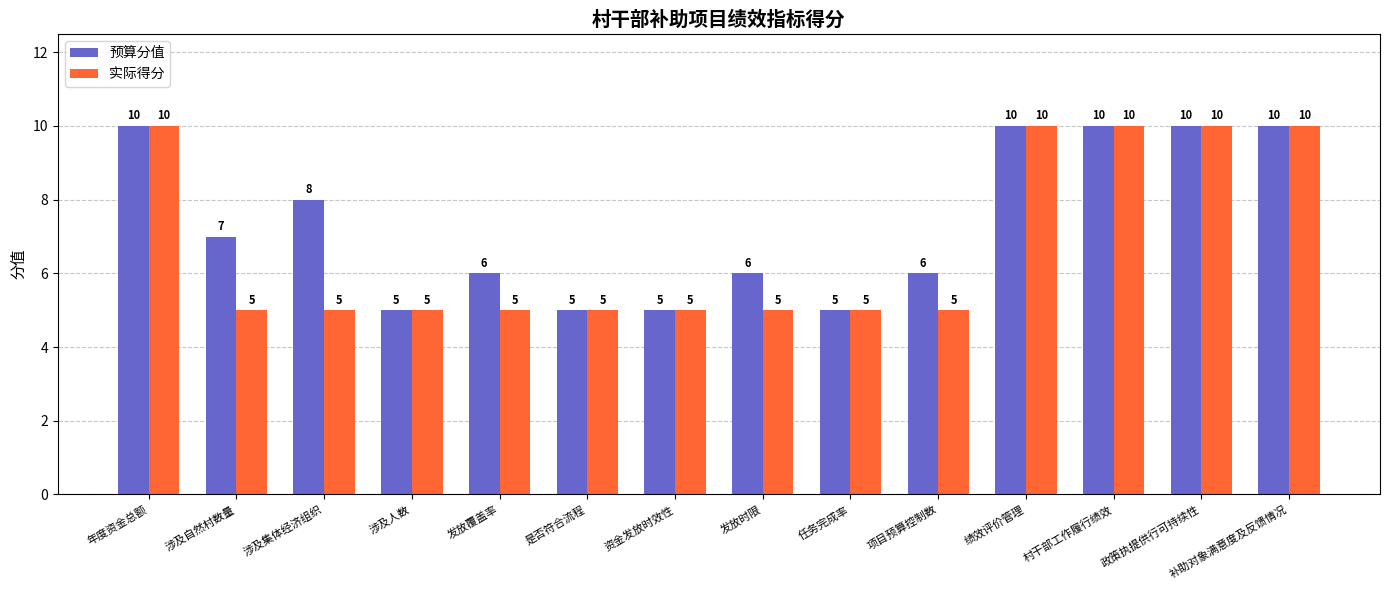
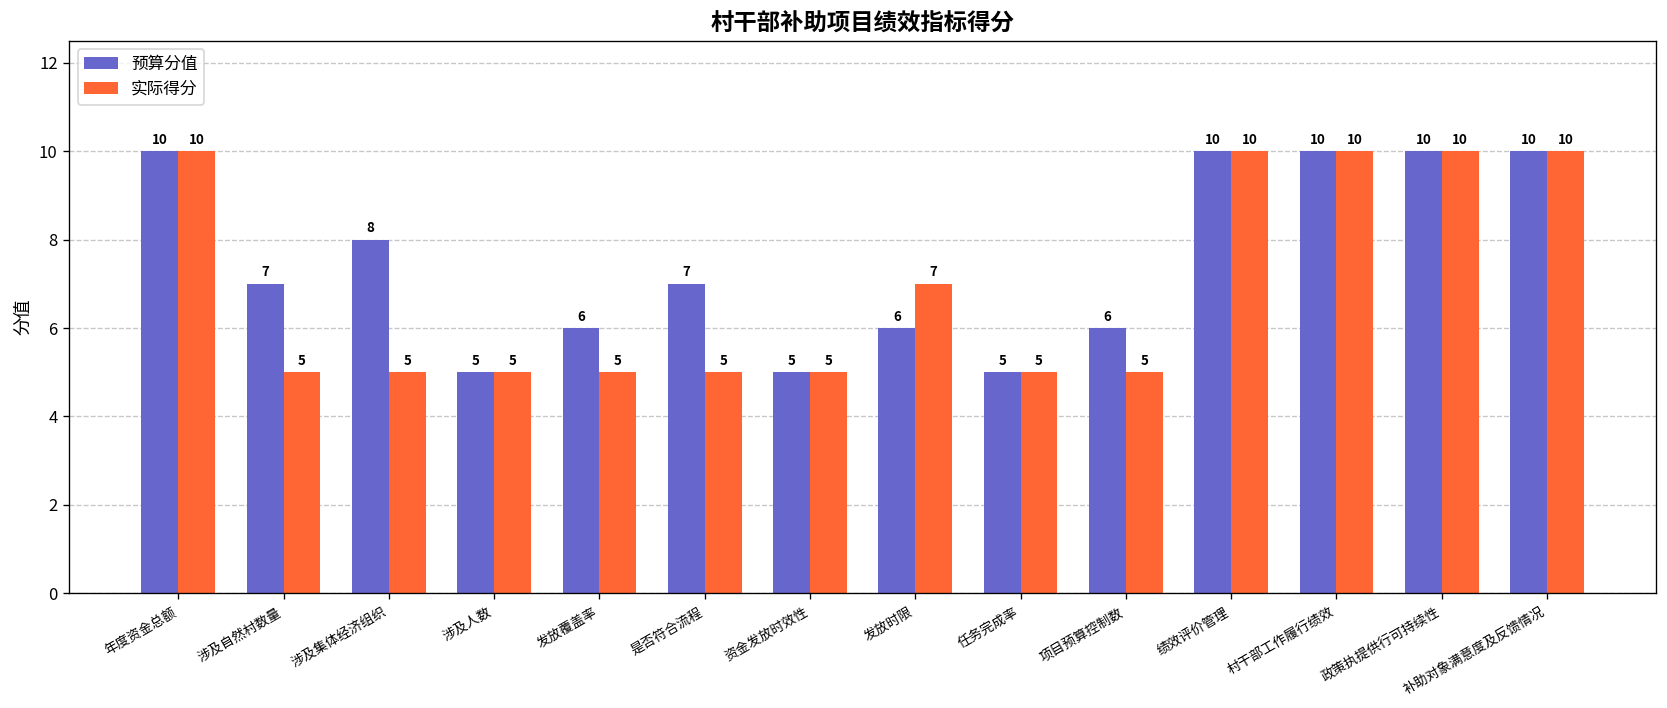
预算分值, 是否符合流程: 5 -> 7
实际得分, 发放时限: 5 -> 7
